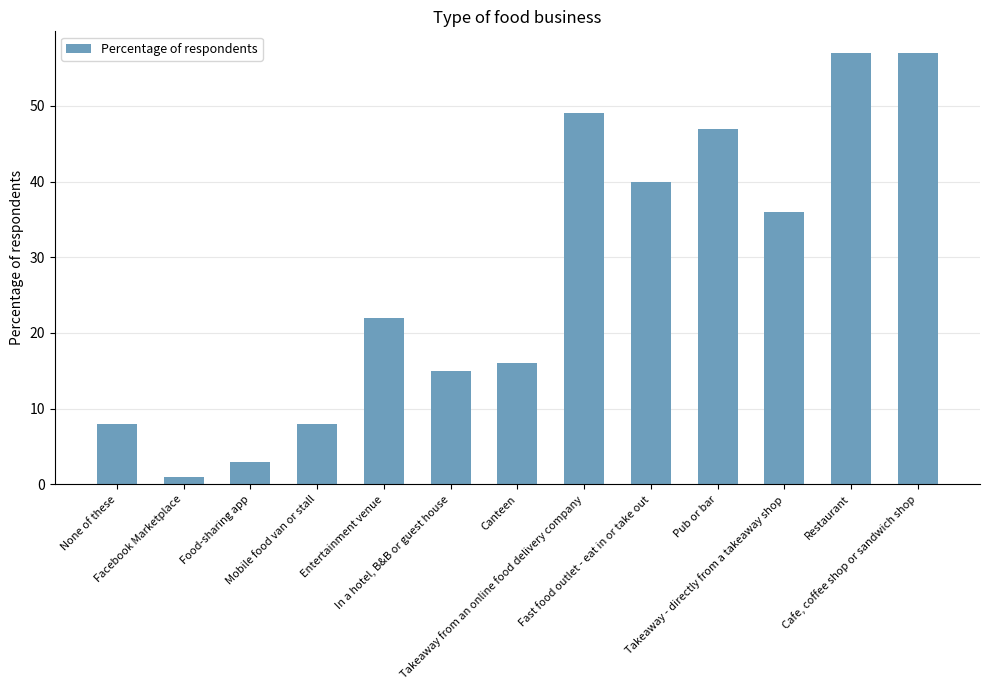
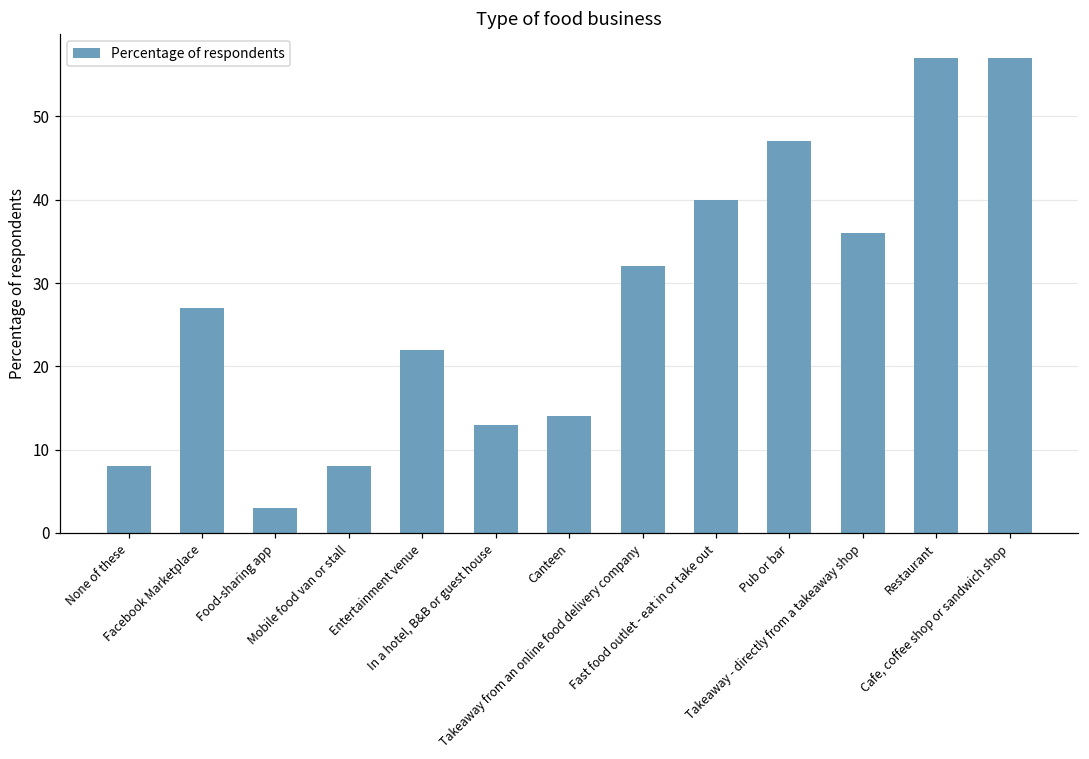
Facebook Marketplace: 1 -> 27
In a hotel, B&B or guest house: 15 -> 13
Canteen: 16 -> 14
Takeaway from an online food delivery company: 49 -> 32
